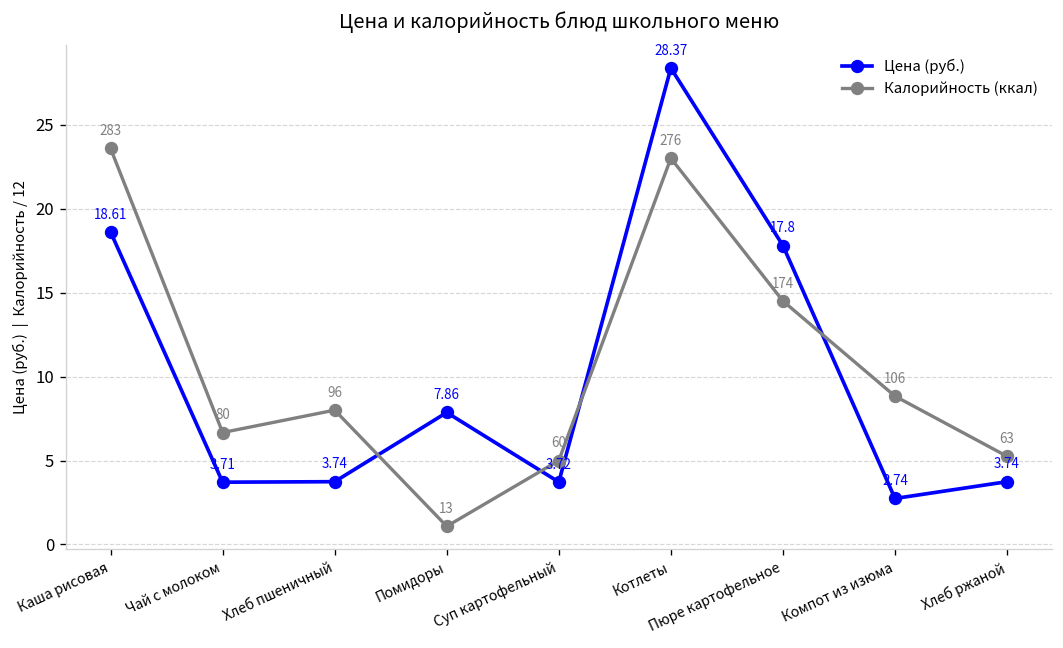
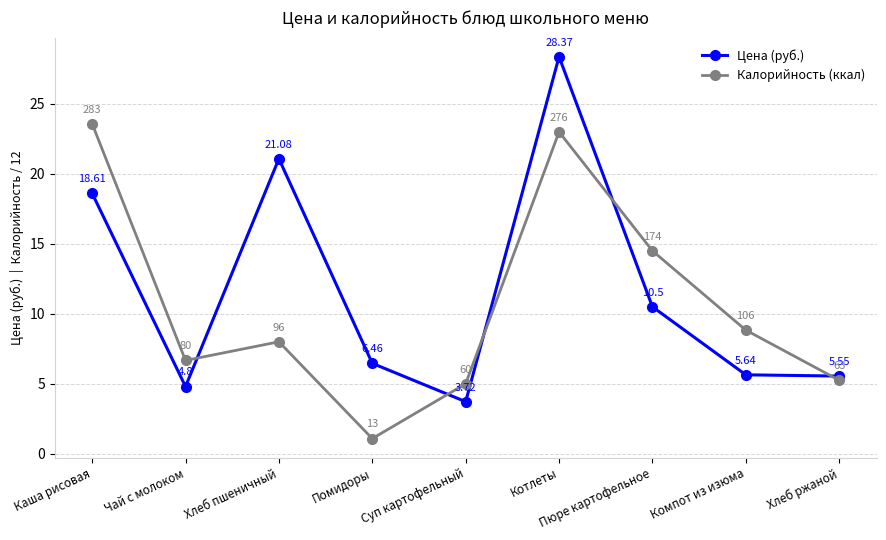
Цена (руб.), Чай с молоком: 3.71 -> 4.8
Цена (руб.), Хлеб пшеничный: 3.74 -> 21.08
Цена (руб.), Помидоры: 7.86 -> 6.46
Цена (руб.), Пюре картофельное: 17.8 -> 10.5
Цена (руб.), Компот из изюма: 2.74 -> 5.64
Цена (руб.), Хлеб ржаной: 3.74 -> 5.55
